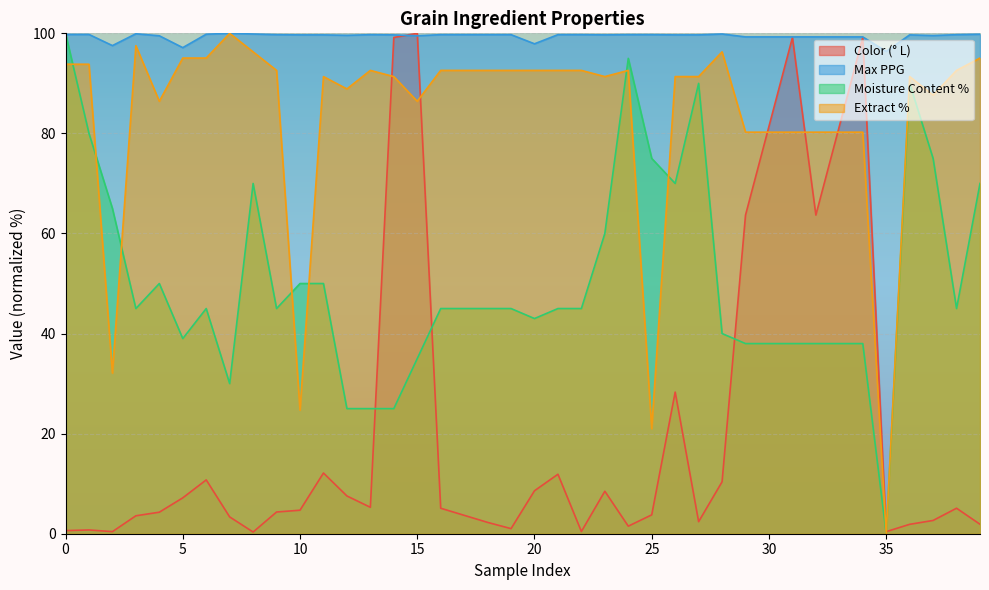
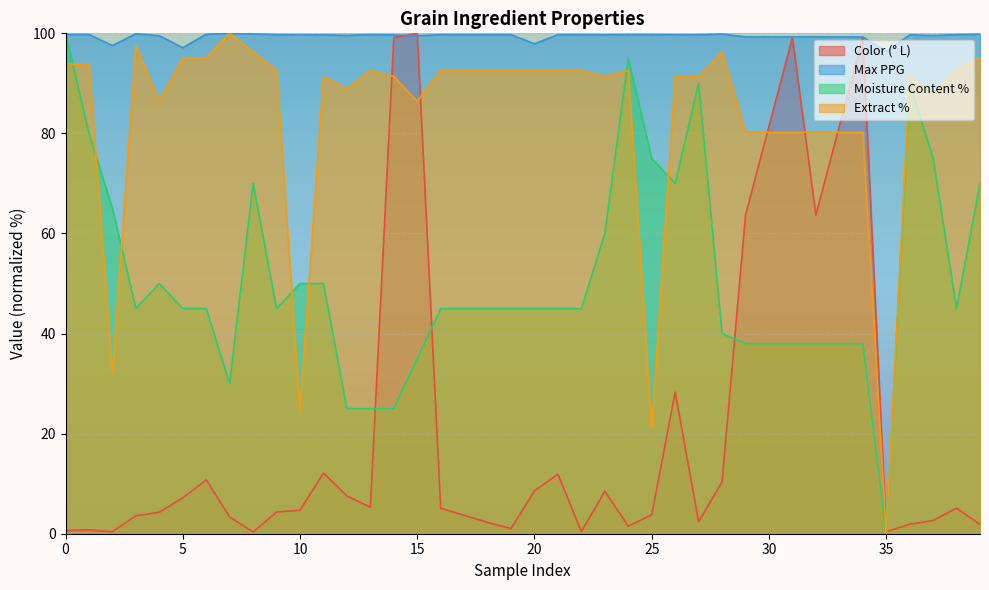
Moisture Content %, 5: 39 -> 45
Moisture Content %, 20: 43 -> 45
